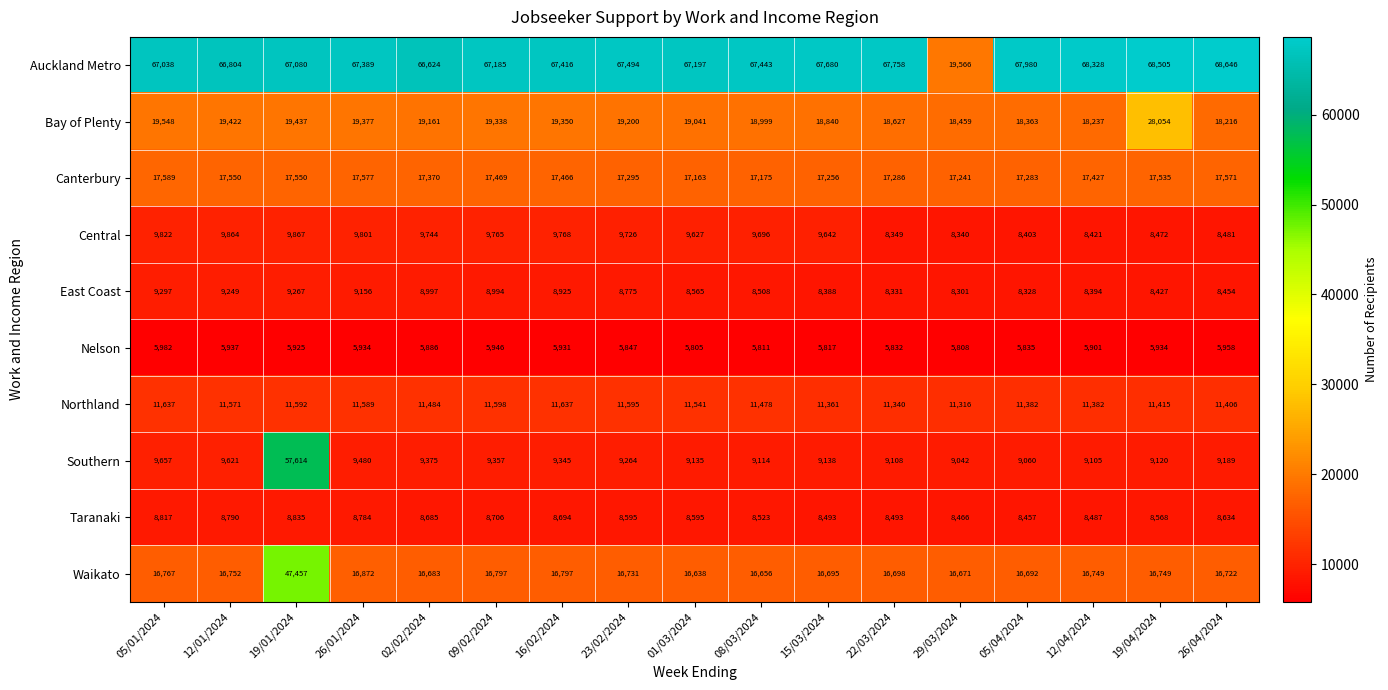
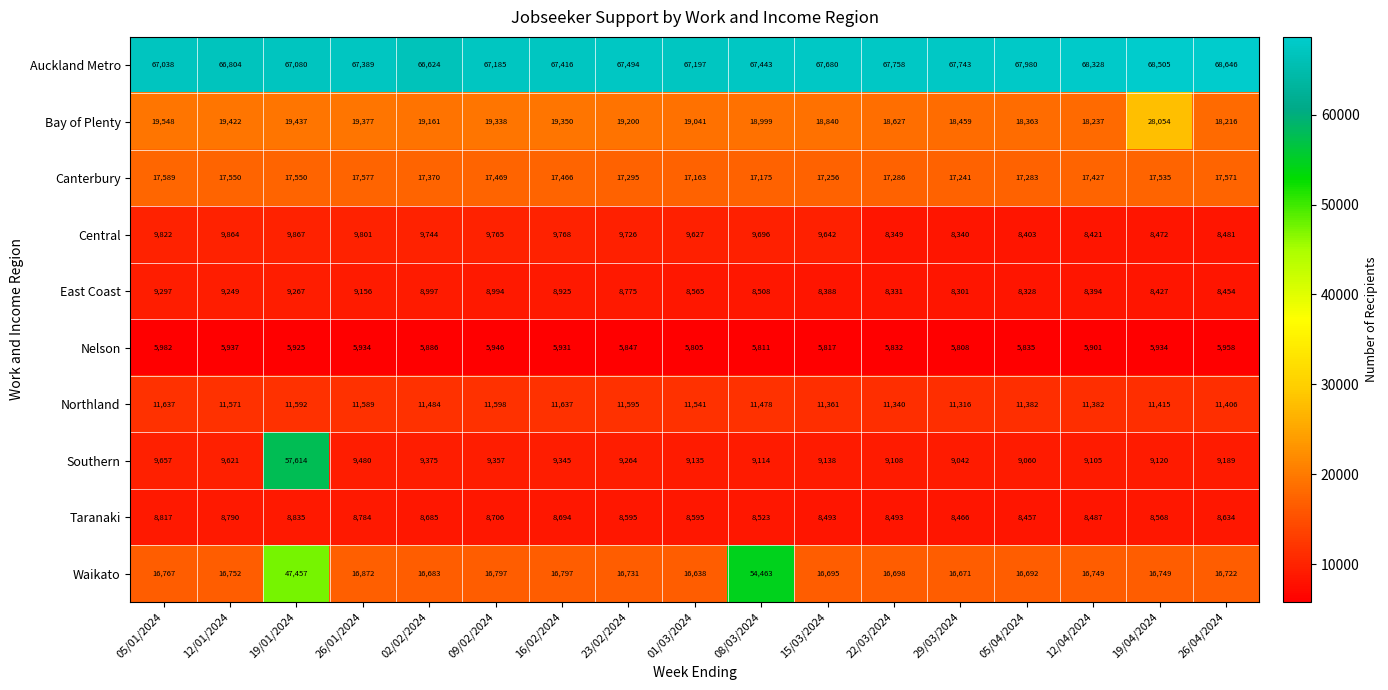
Auckland Metro, 29/03/2024: 19,566 -> 67,743
Waikato, 08/03/2024: 16,656 -> 54,463
